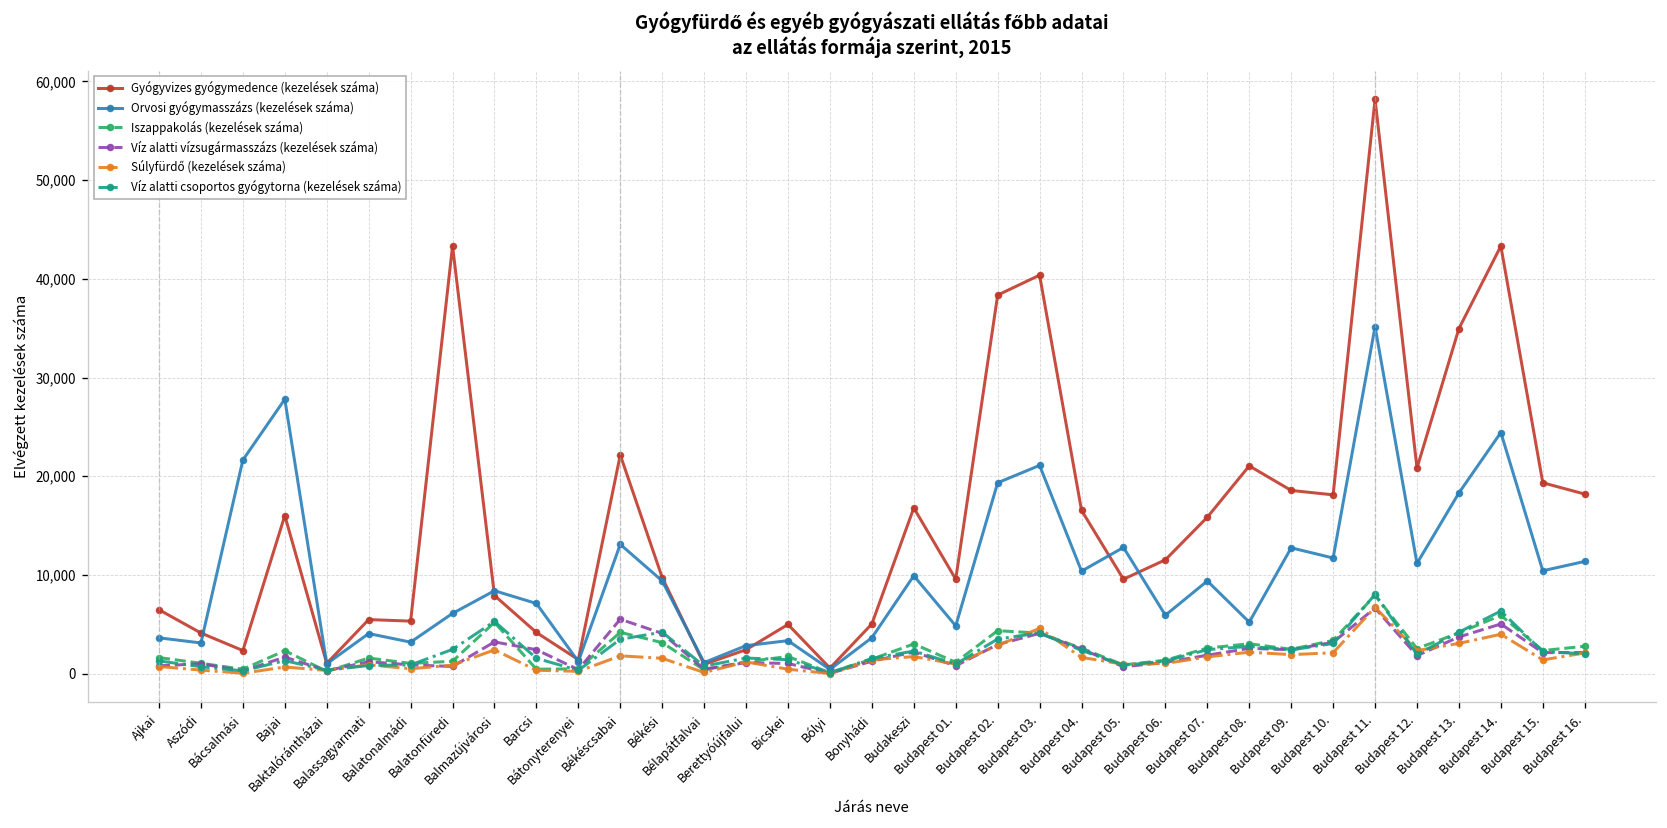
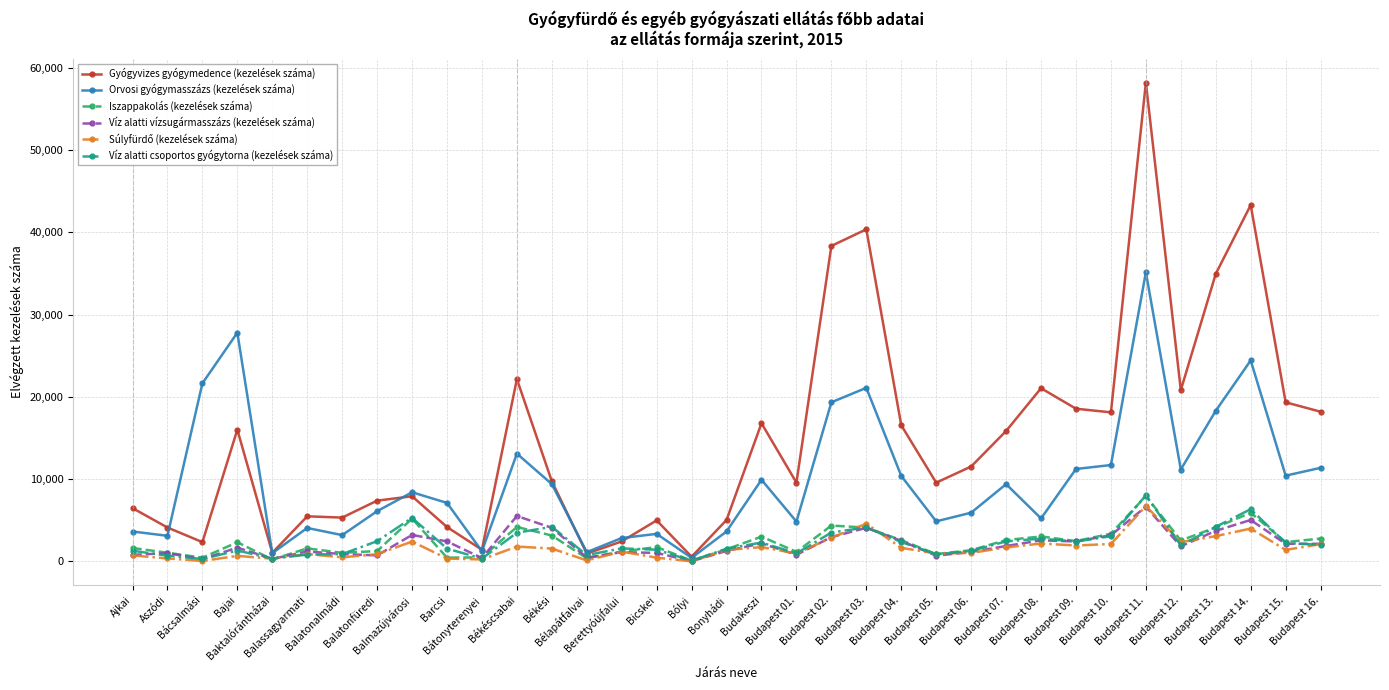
Gyógyvizes gyógymedence (kezelések száma), Balatonfüredi: 43,000 -> 7,000
Orvosi gyógymasszázs (kezelések száma), Budapest 05.: 13,000 -> 5,000
Orvosi gyógymasszázs (kezelések száma), Budapest 09.: 13,000 -> 11,000
